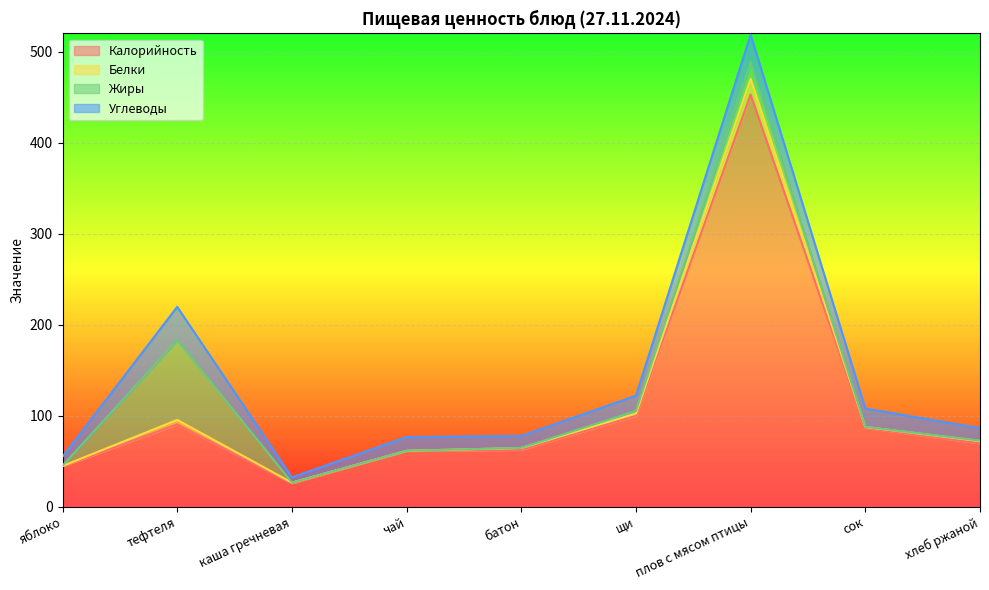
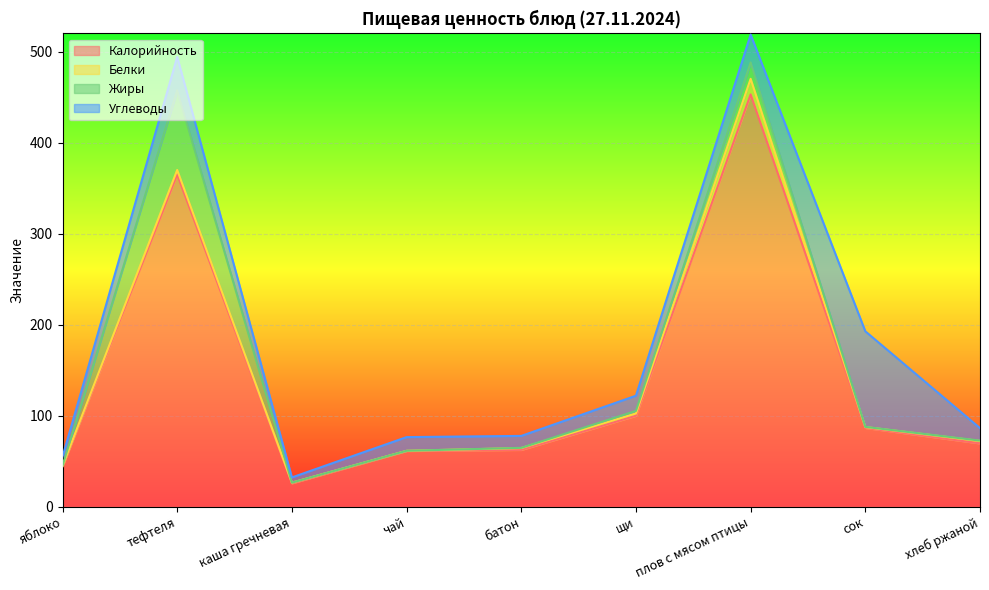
Калорийность, тефтеля: 90 -> 370
Углеводы, сок: 20 -> 110
